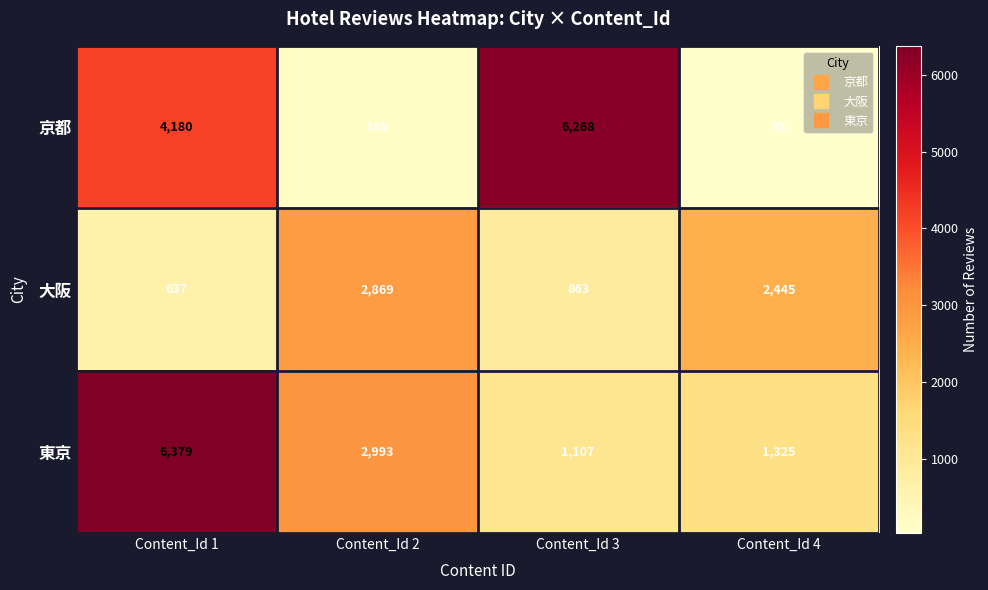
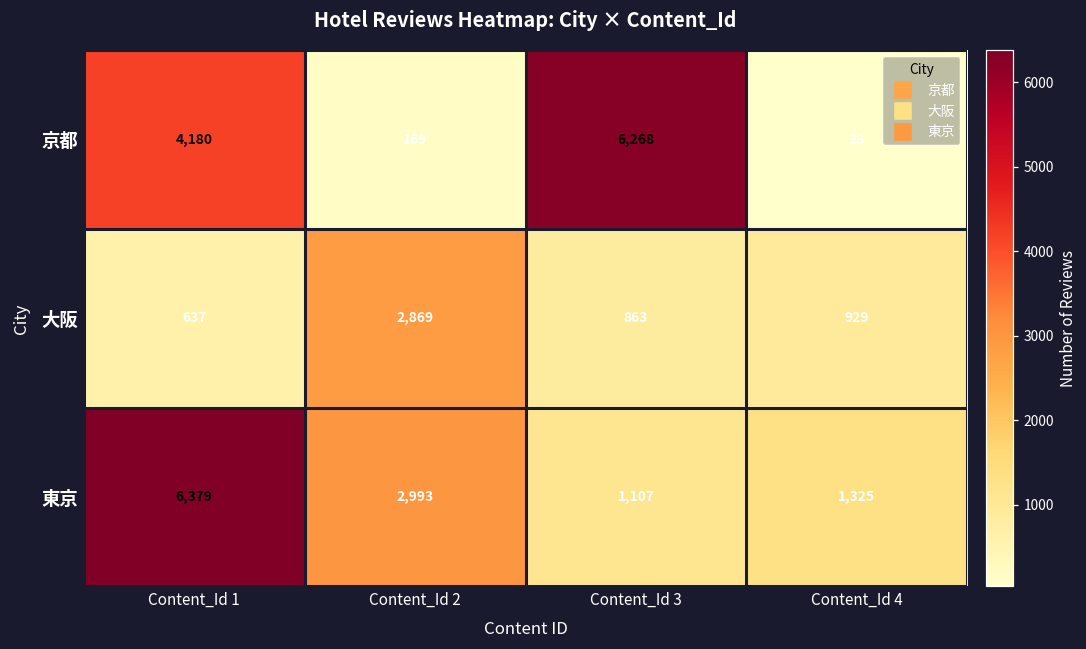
大阪, Content_Id 4: 2,445 -> 929
